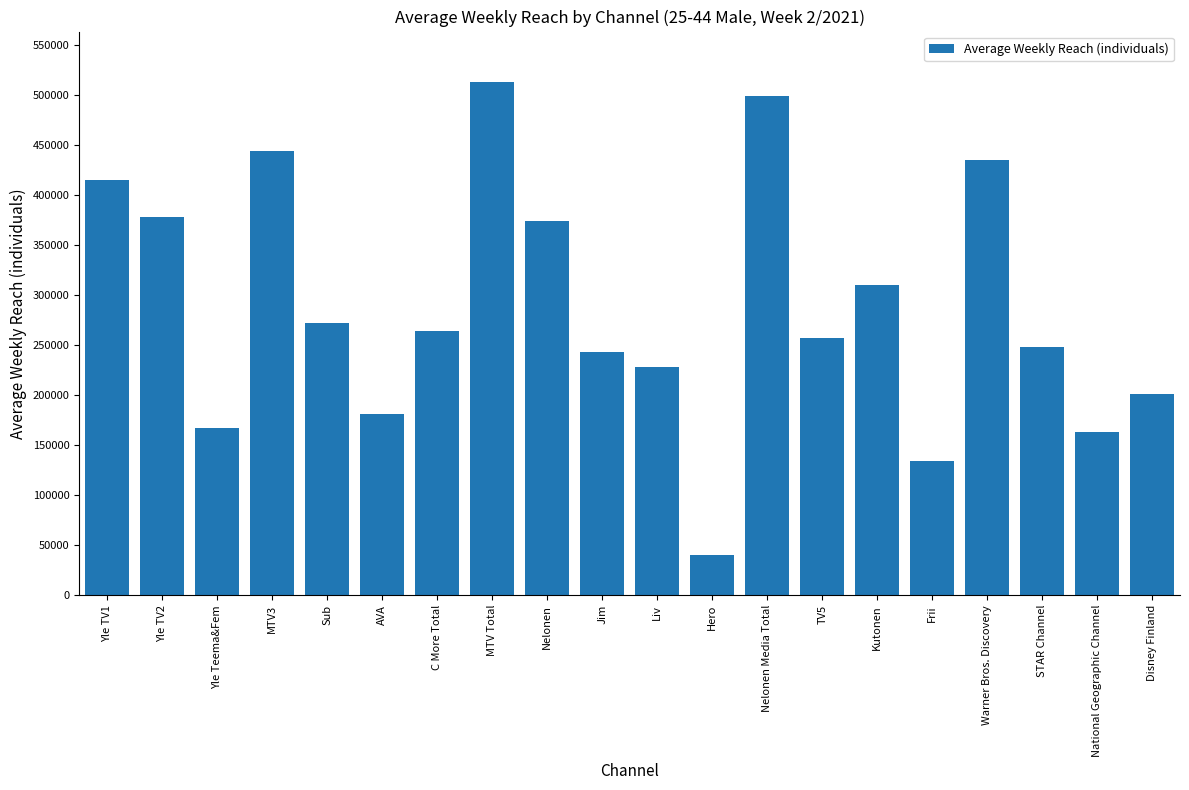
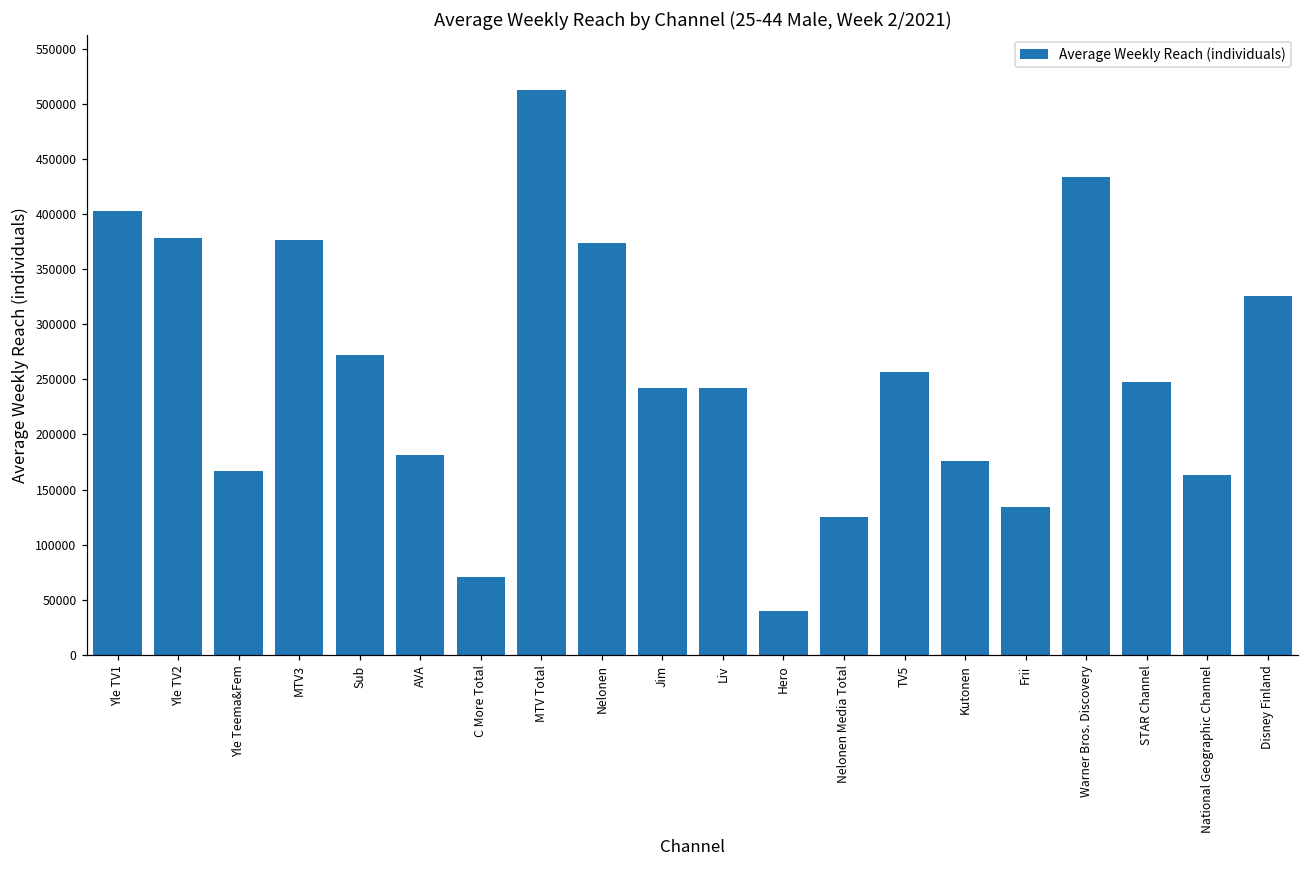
Yle TV1: 415000 -> 403000
MTV3: 444000 -> 377000
C More Total: 264000 -> 71000
Liv: 228000 -> 242000
Nelonen Media Total: 499000 -> 125000
Kutonen: 310000 -> 175000
Disney Finland: 201000 -> 326000
